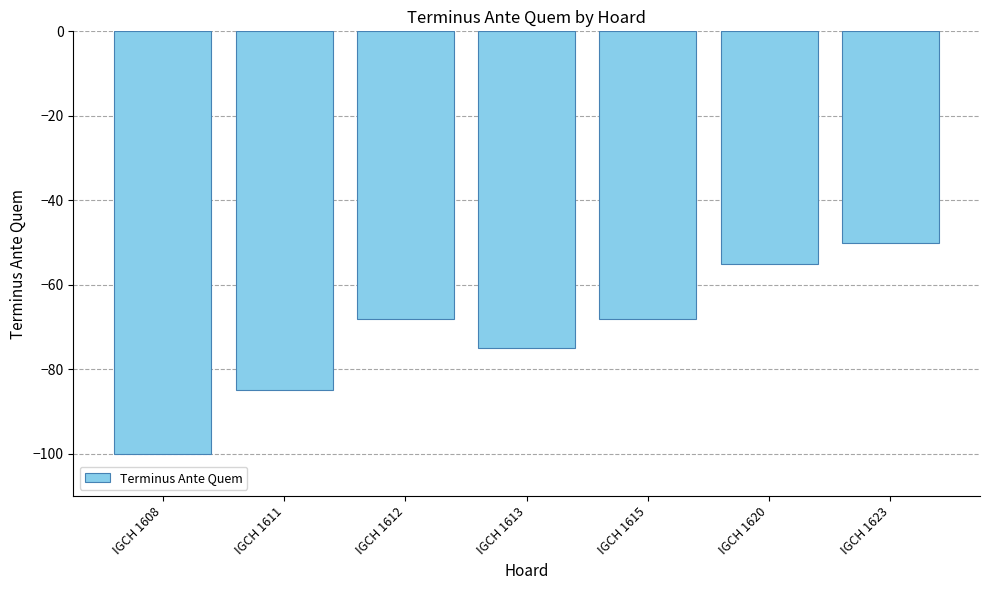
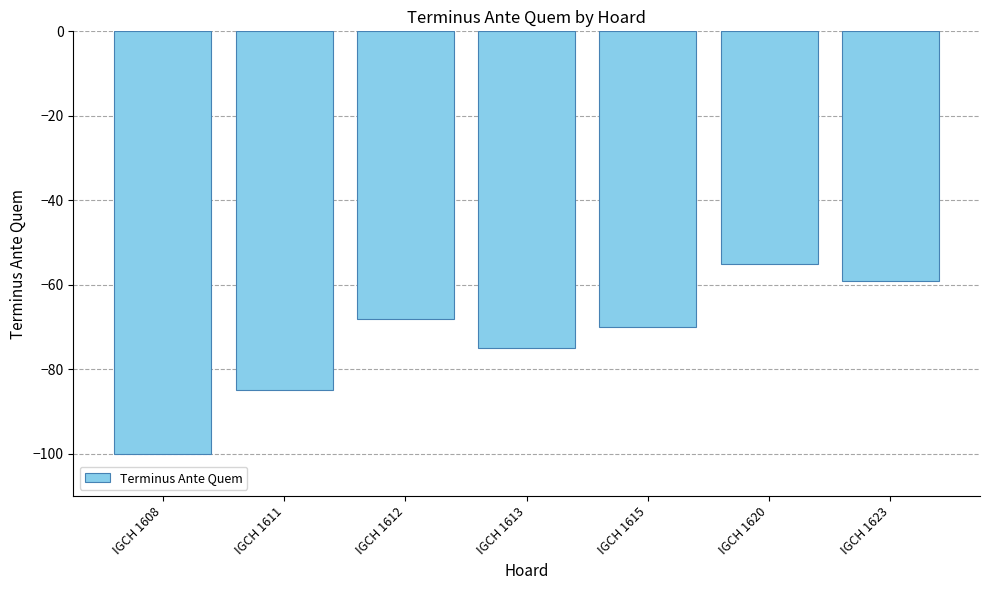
IGCH 1615: -68 -> -70
IGCH 1623: -50 -> -59
